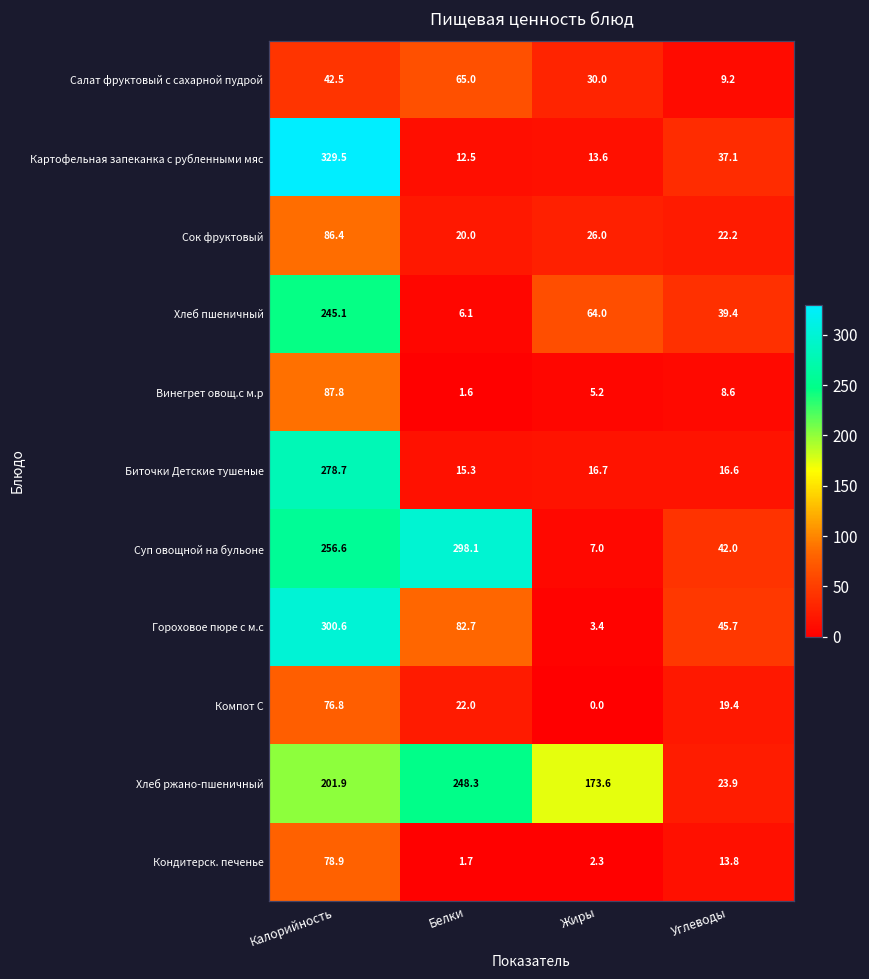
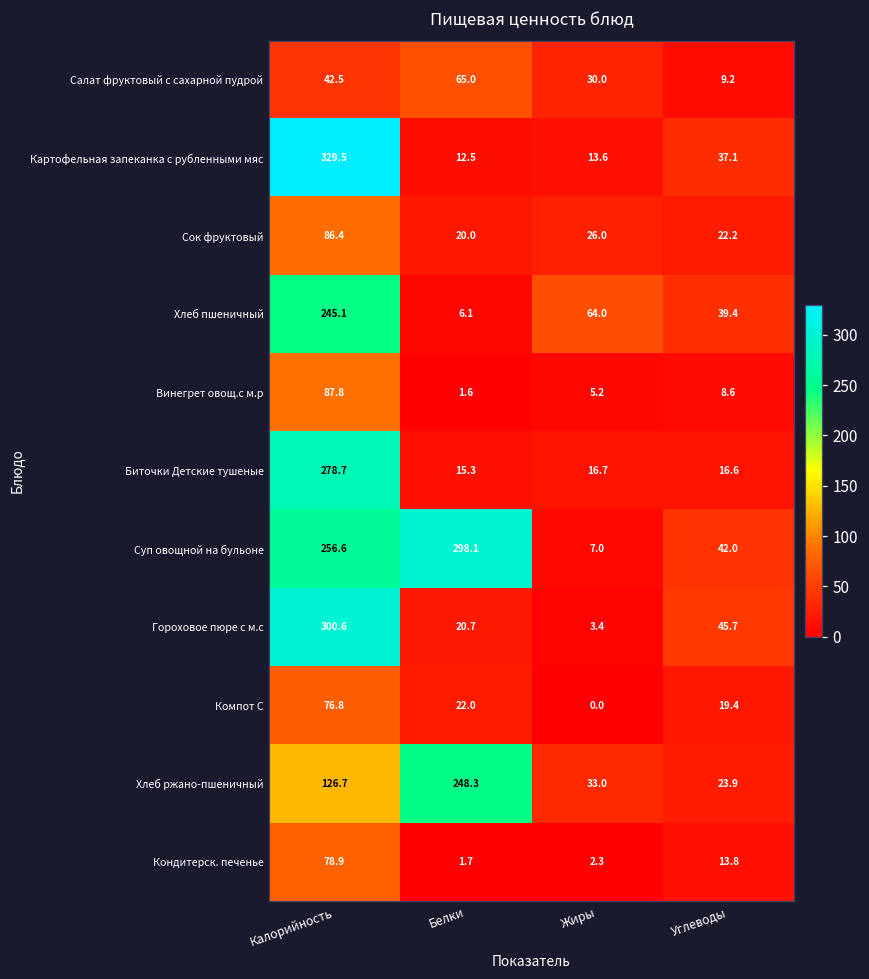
Гороховое пюре с м.с, Белки: 82.7 -> 20.7
Хлеб ржано-пшеничный, Калорийность: 201.9 -> 126.7
Хлеб ржано-пшеничный, Жиры: 173.6 -> 33.0
